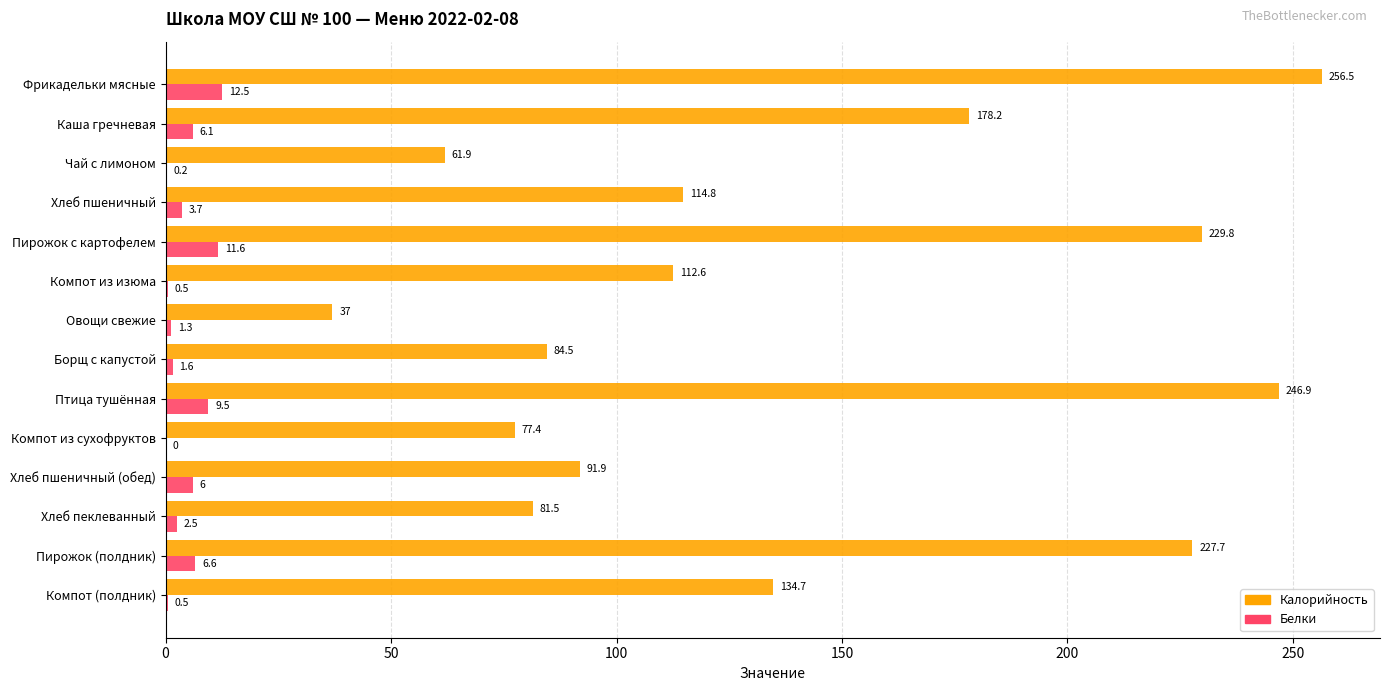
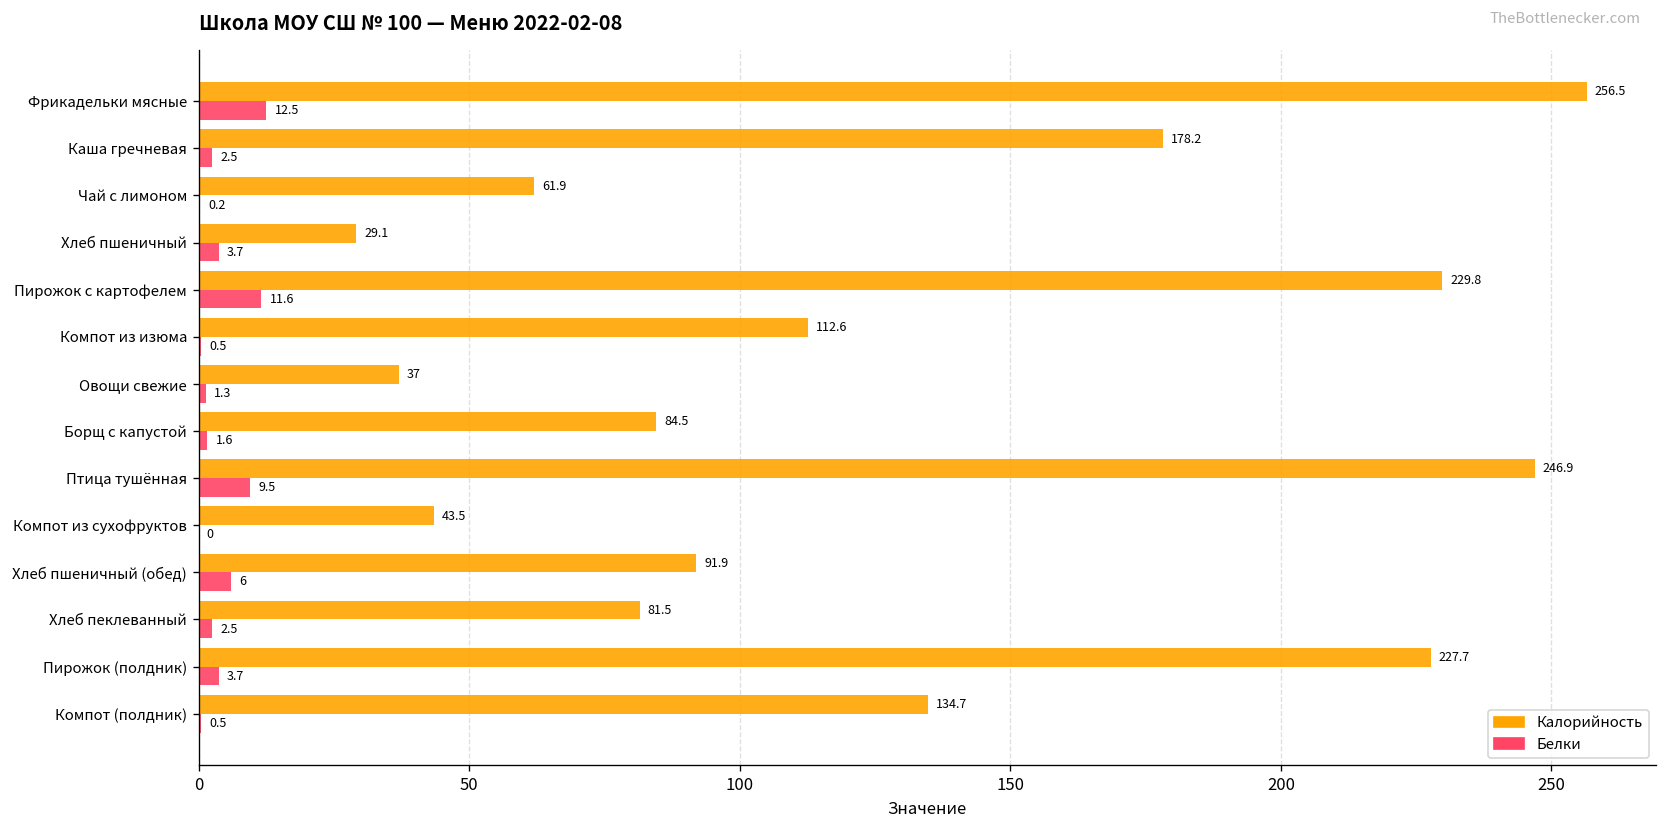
Белки, Каша гречневая: 6.1 -> 2.5
Калорийность, Хлеб пшеничный: 114.8 -> 29.1
Калорийность, Компот из сухофруктов: 77.4 -> 43.5
Белки, Пирожок (полдник): 6.6 -> 3.7
